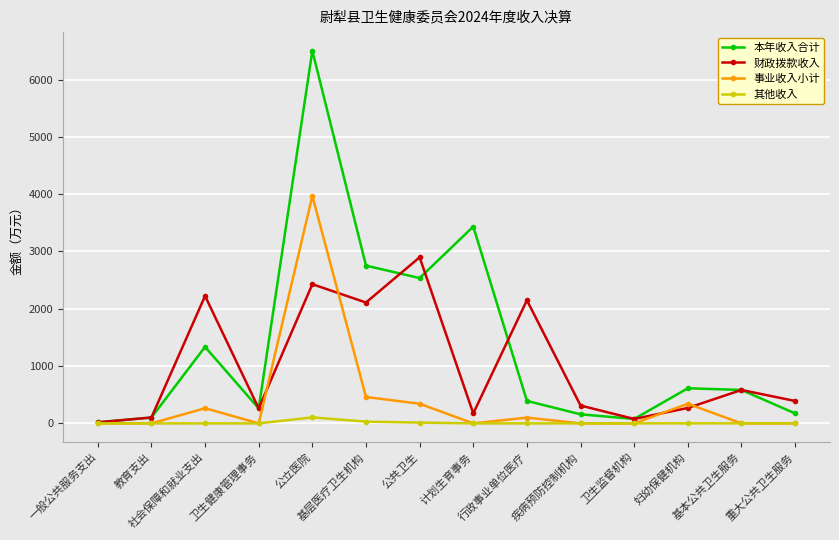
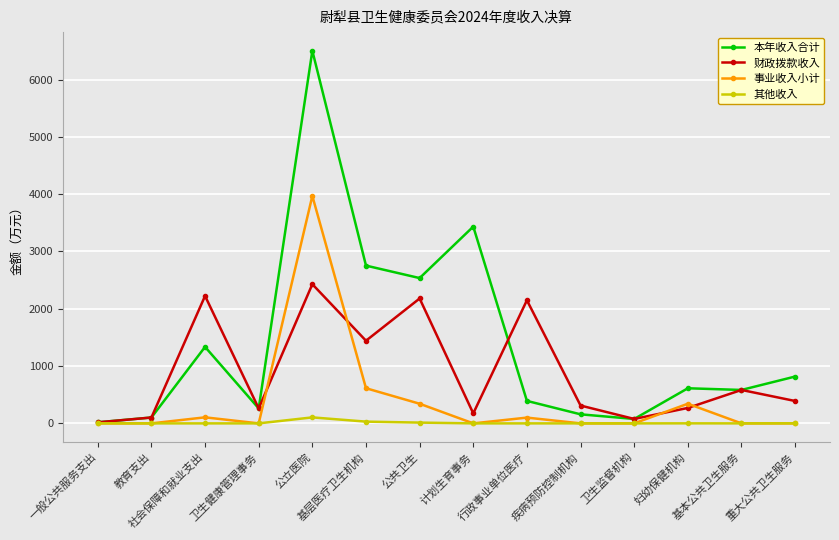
事业收入小计, 社会保障和就业支出: 300 -> 100
财政拨款收入, 基层医疗卫生机构: 2100 -> 1400
事业收入小计, 基层医疗卫生机构: 500 -> 600
财政拨款收入, 公共卫生: 2900 -> 2200
本年收入合计, 重大公共卫生服务: 200 -> 800
